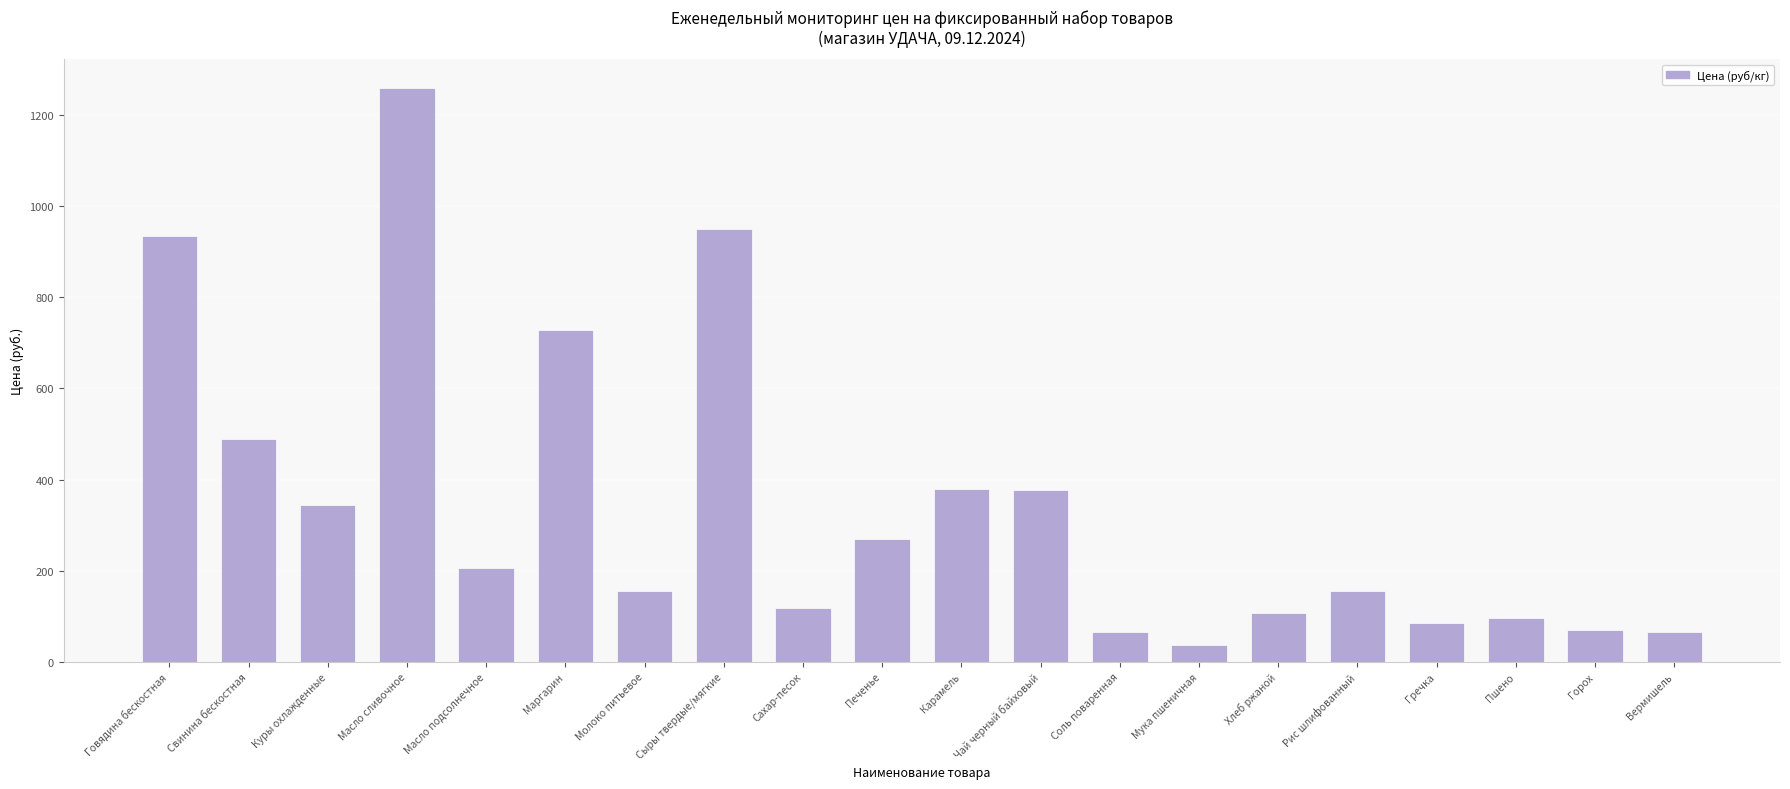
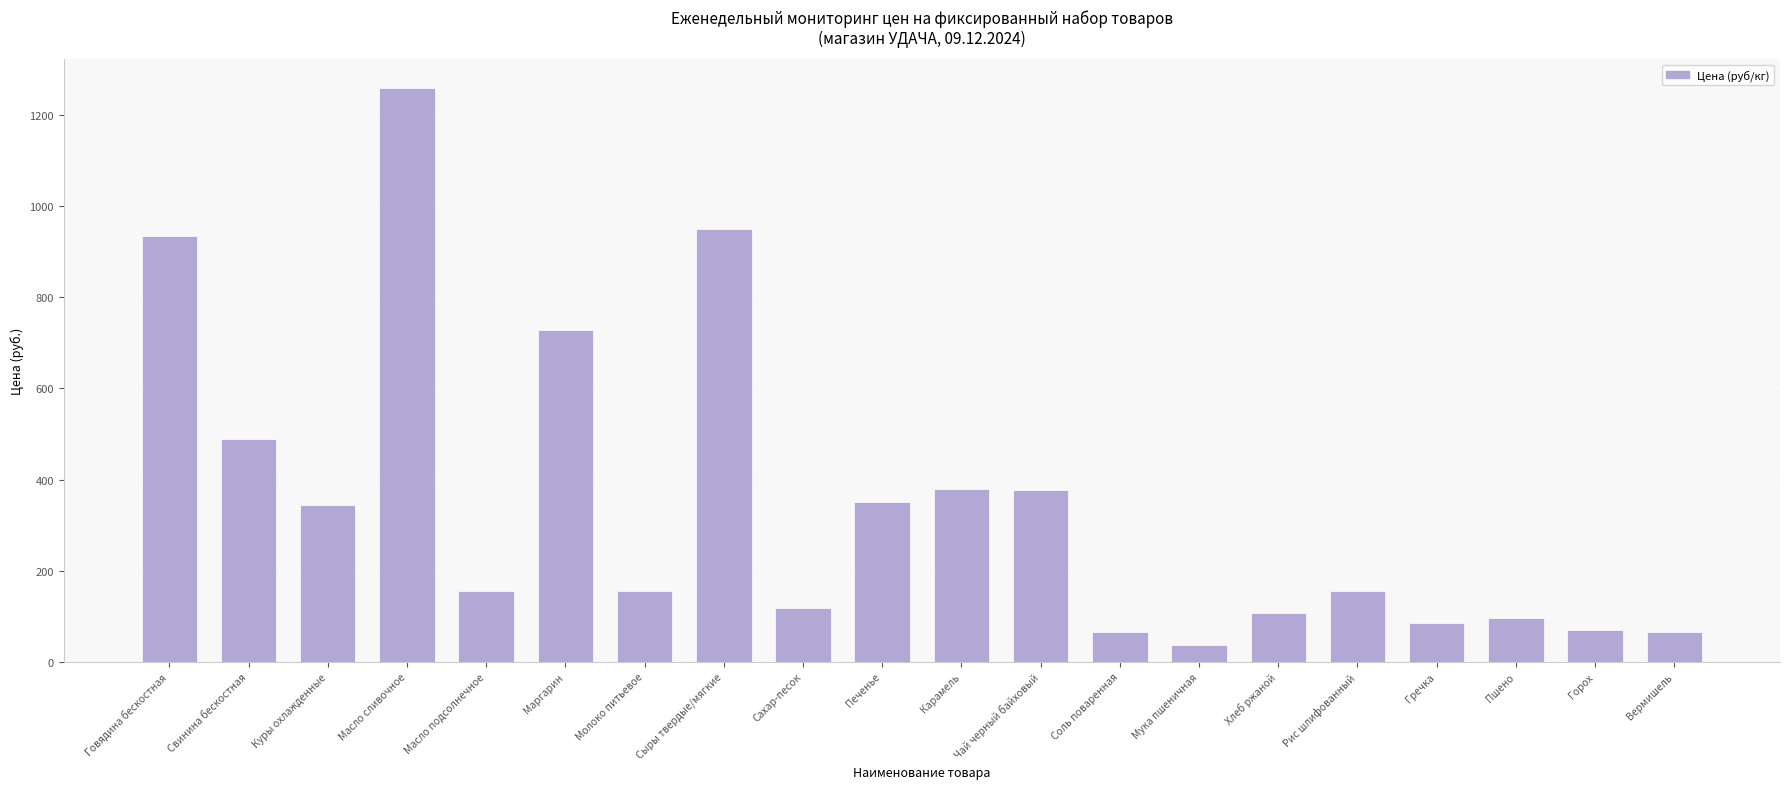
Масло подсолнечное: 210 -> 160
Печенье: 270 -> 350
